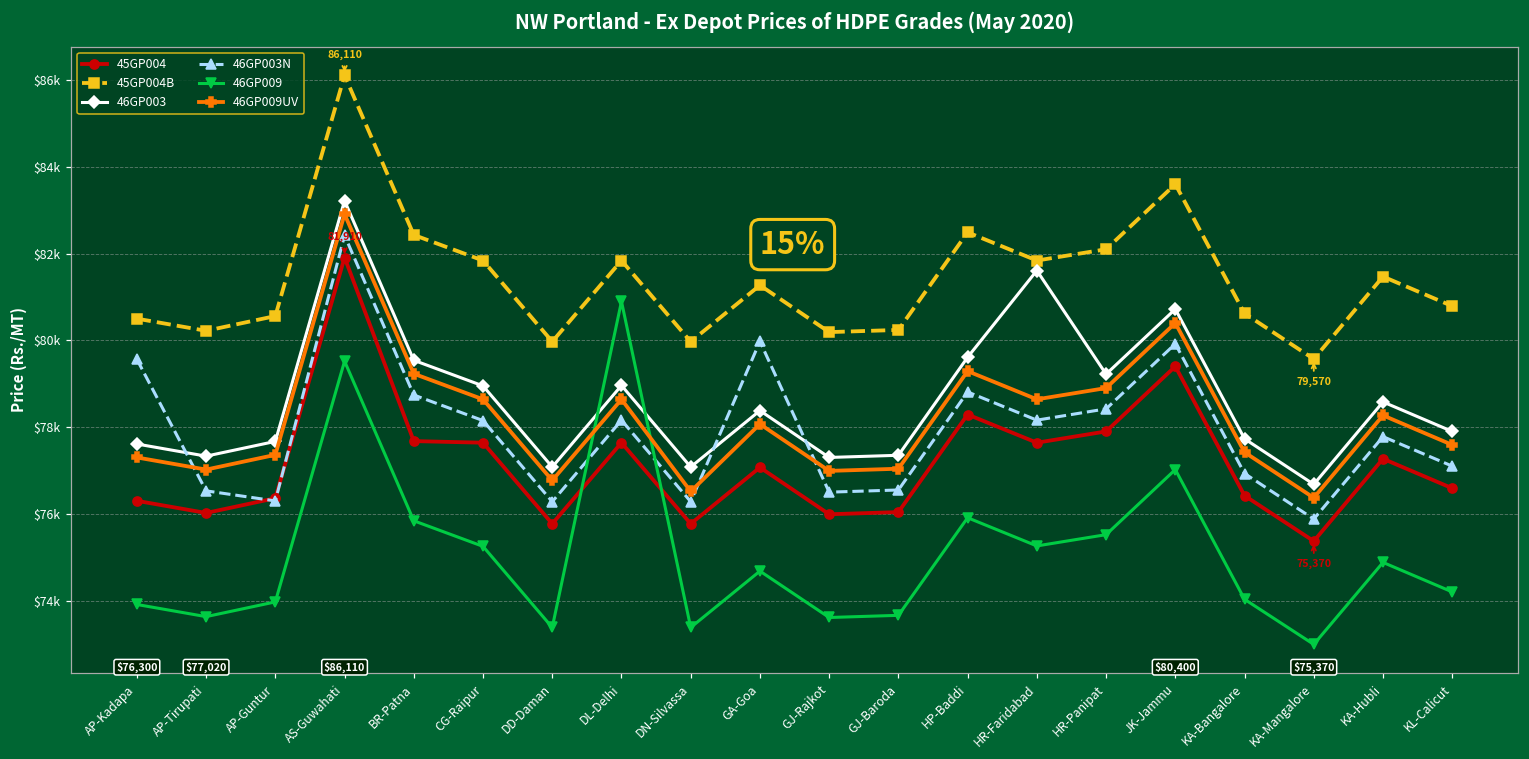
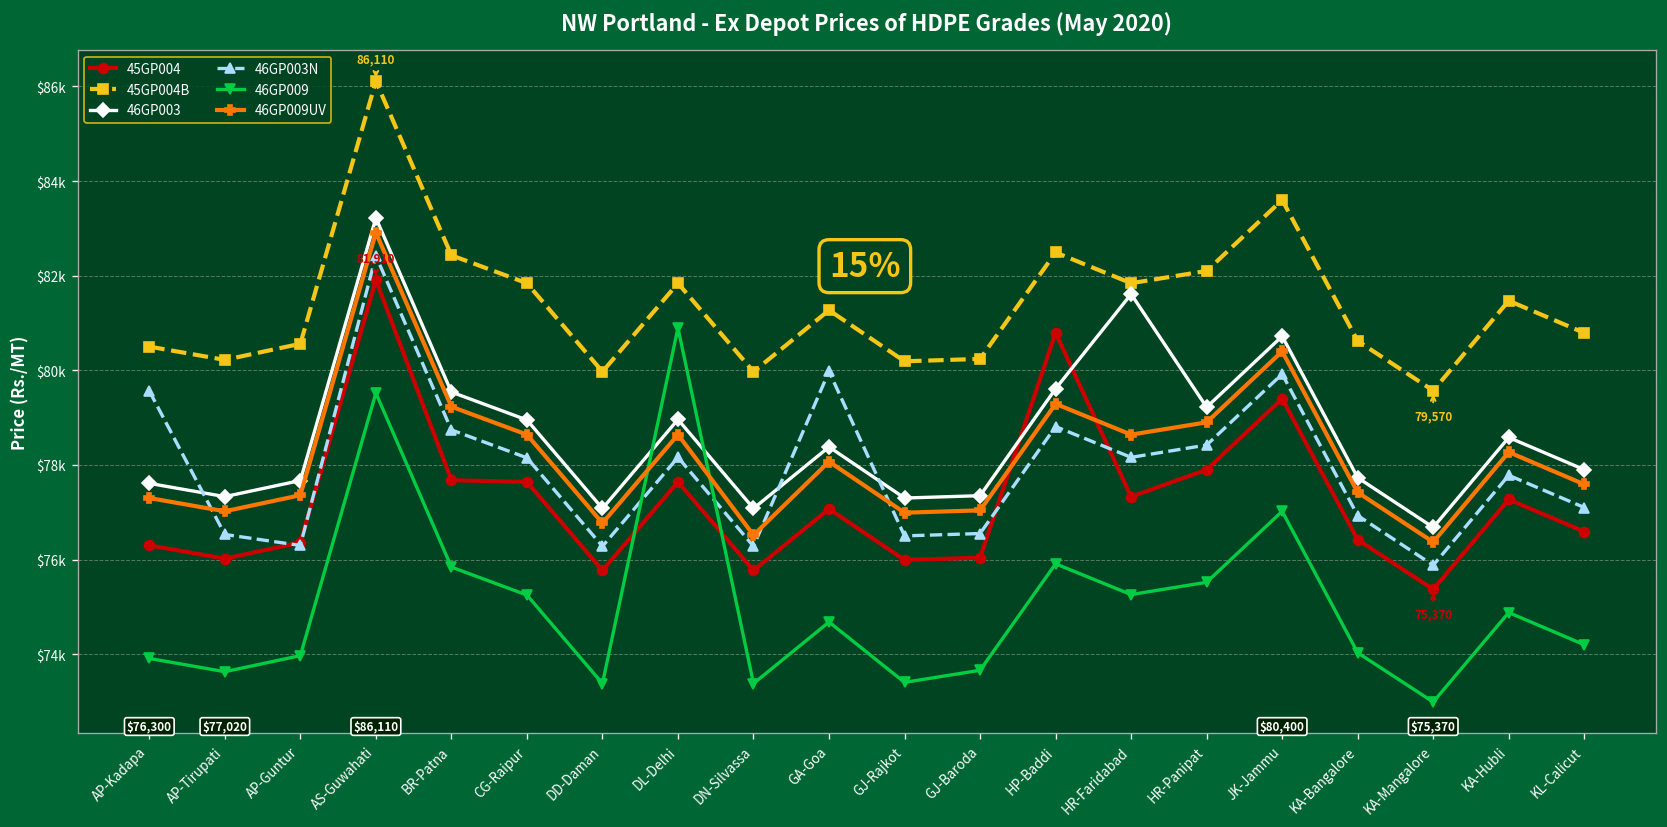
46GP009, GJ-Rajkot: $73600 -> $73400
45GP004, HP-Baddi: $78300 -> $80800
45GP004, HR-Faridabad: $77600 -> $77300
